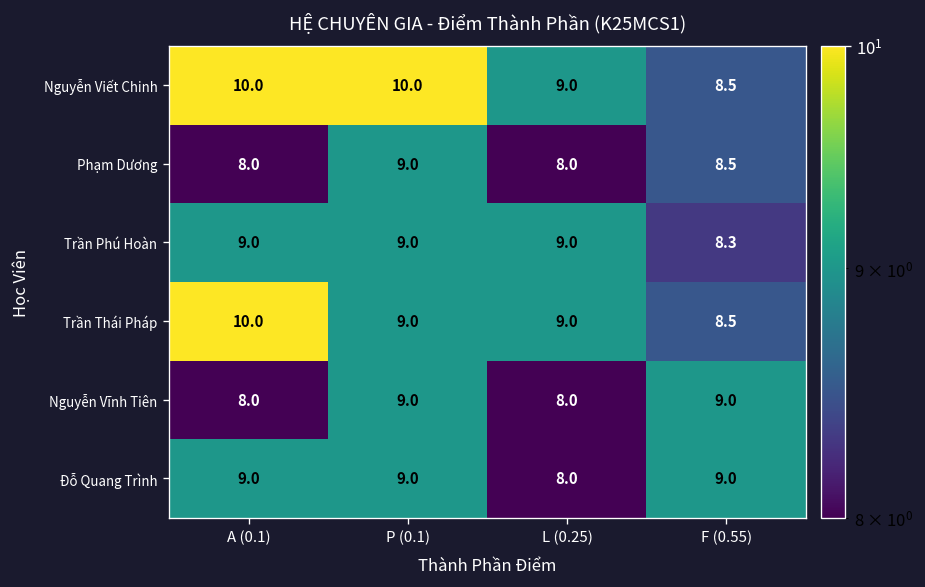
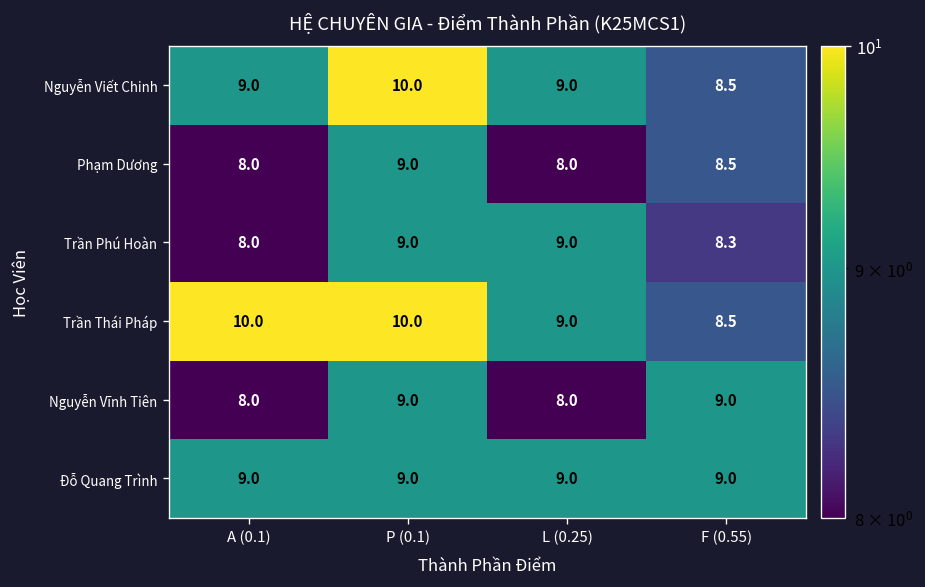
Nguyễn Viết Chinh, A (0.1): 10.0 -> 9.0
Trần Phú Hoàn, A (0.1): 9.0 -> 8.0
Trần Thái Pháp, P (0.1): 9.0 -> 10.0
Đỗ Quang Trình, L (0.25): 8.0 -> 9.0
